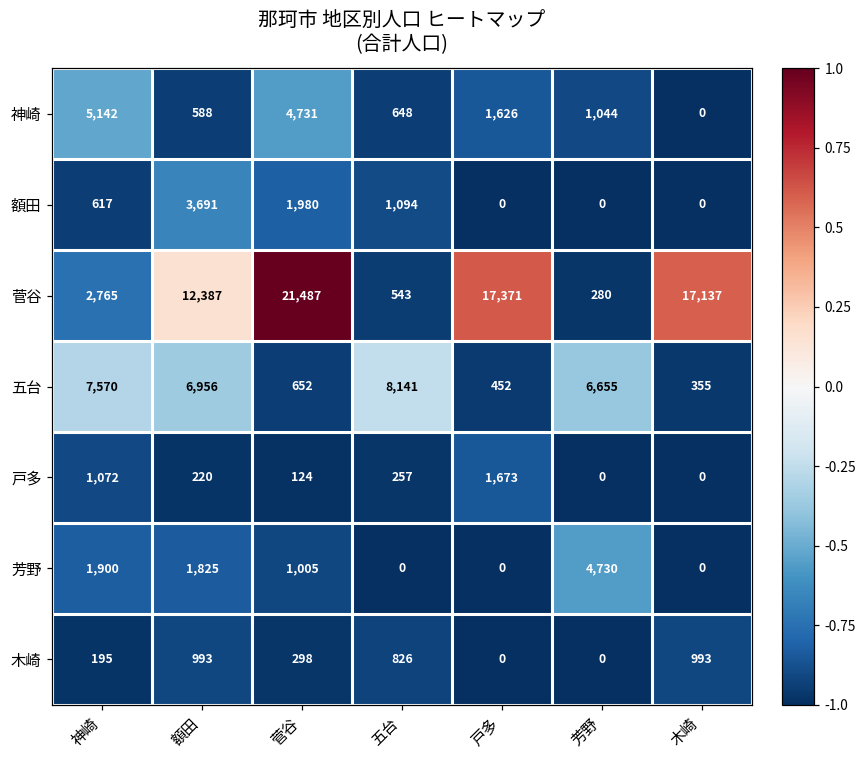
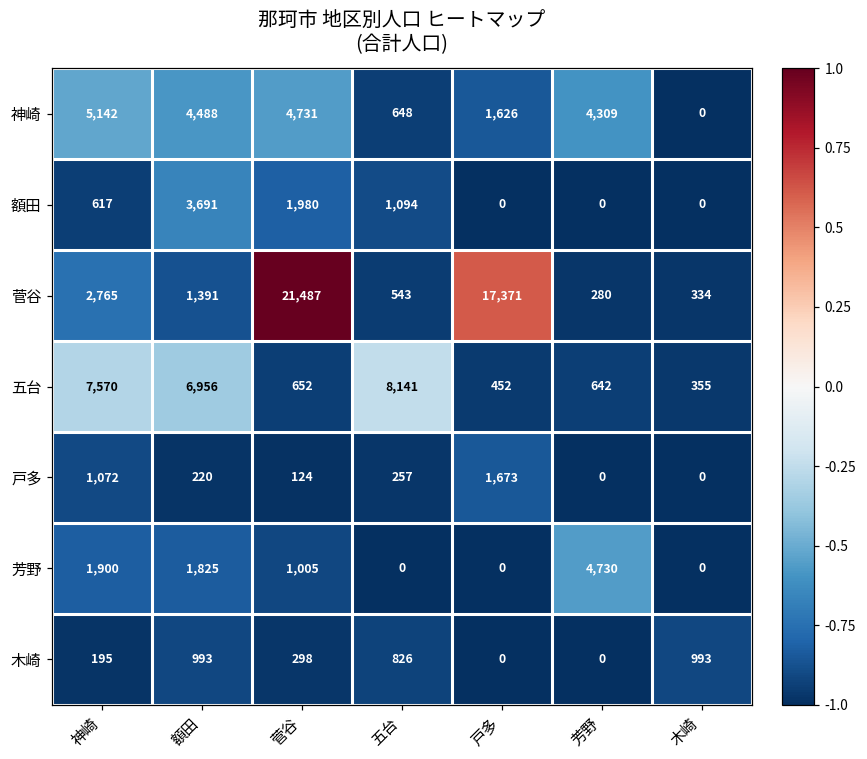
神崎, 額田: 588 -> 4,488
神崎, 芳野: 1,044 -> 4,309
菅谷, 額田: 12,387 -> 1,391
菅谷, 木崎: 17,137 -> 334
五台, 芳野: 6,655 -> 642
